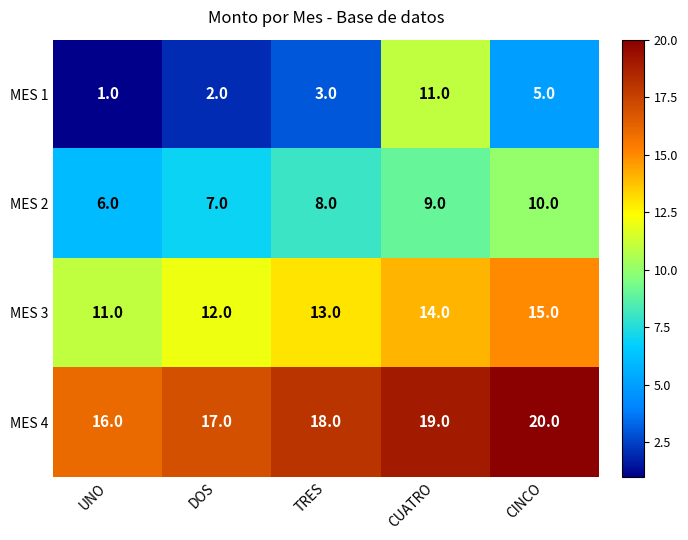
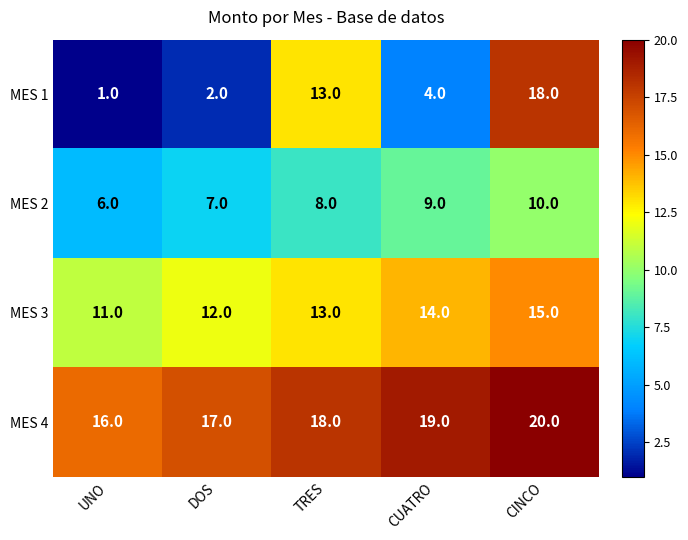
MES 1, TRES: 3.0 -> 13.0
MES 1, CUATRO: 11.0 -> 4.0
MES 1, CINCO: 5.0 -> 18.0
